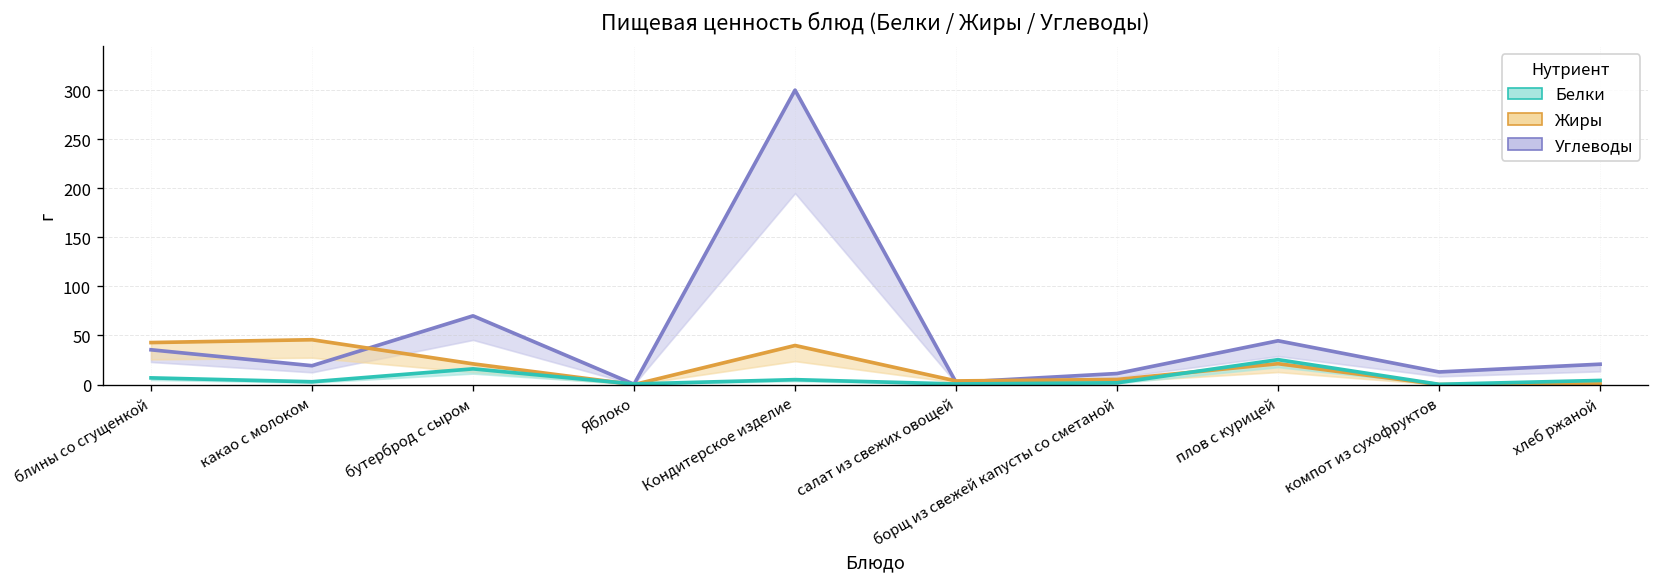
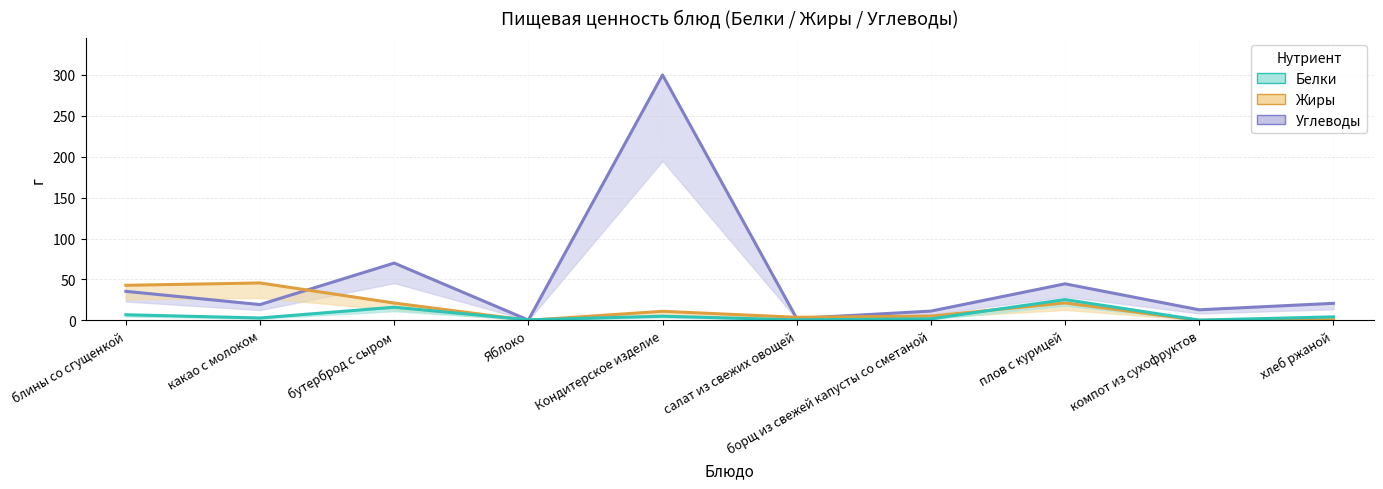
Жиры, Кондитерское изделие: 40 -> 10
